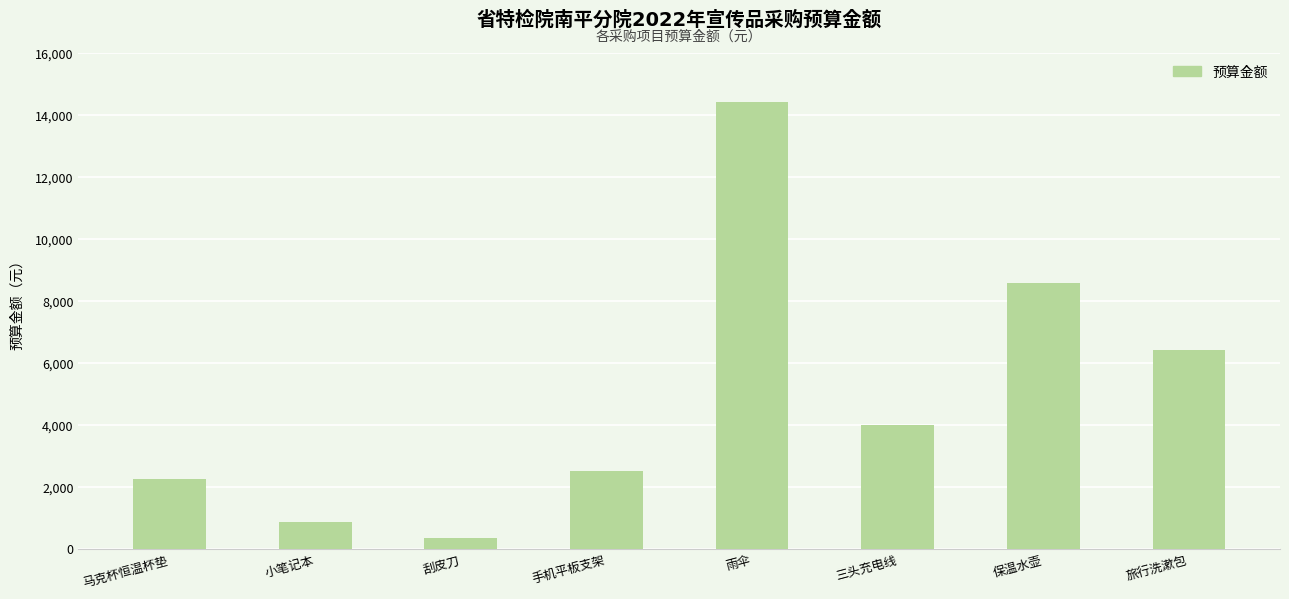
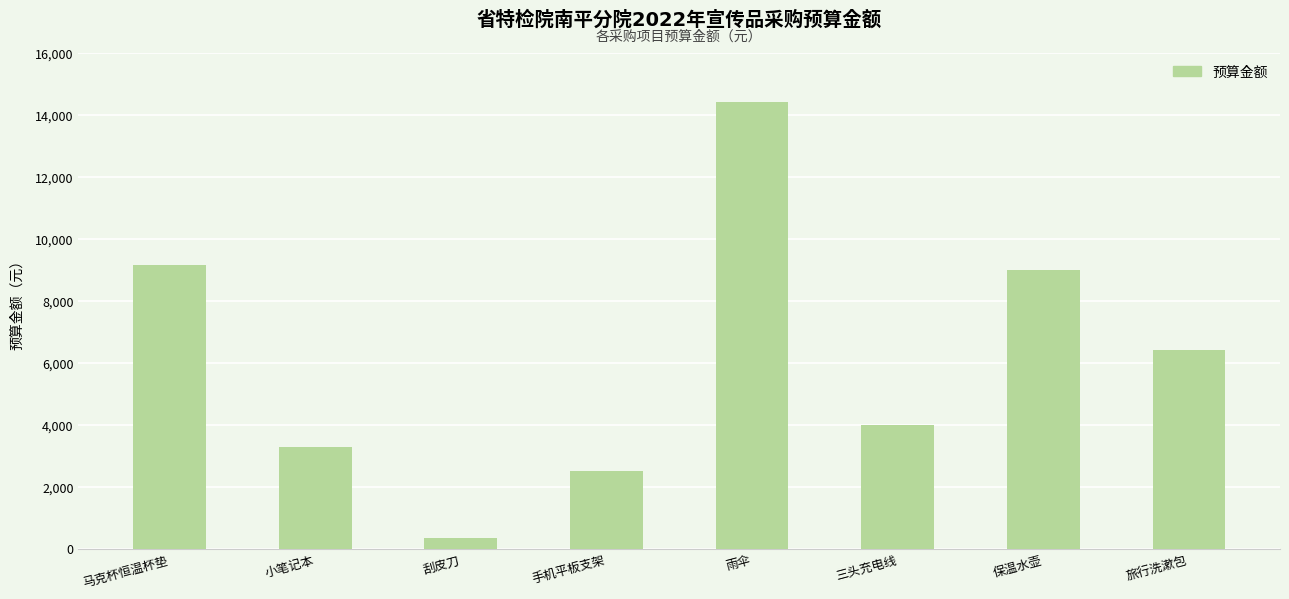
马克杯恒温杯垫: 2,300 -> 9,200
小笔记本: 900 -> 3,300
保温水壶: 8,600 -> 9,000
